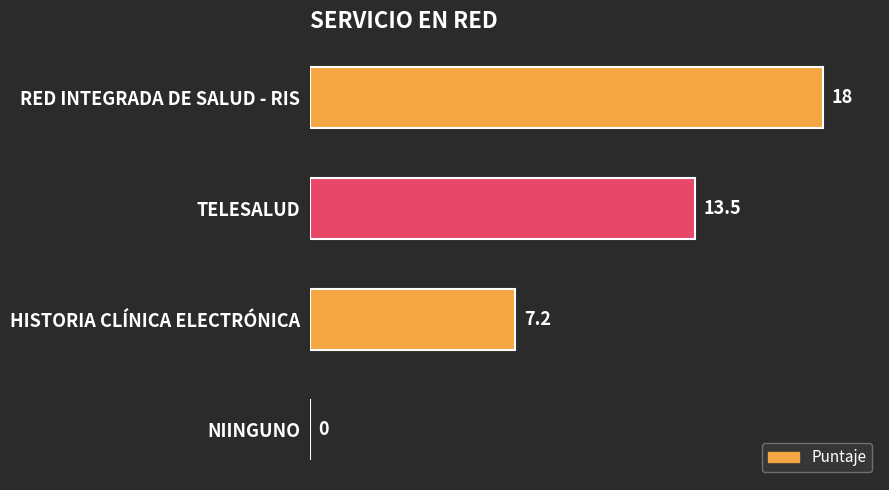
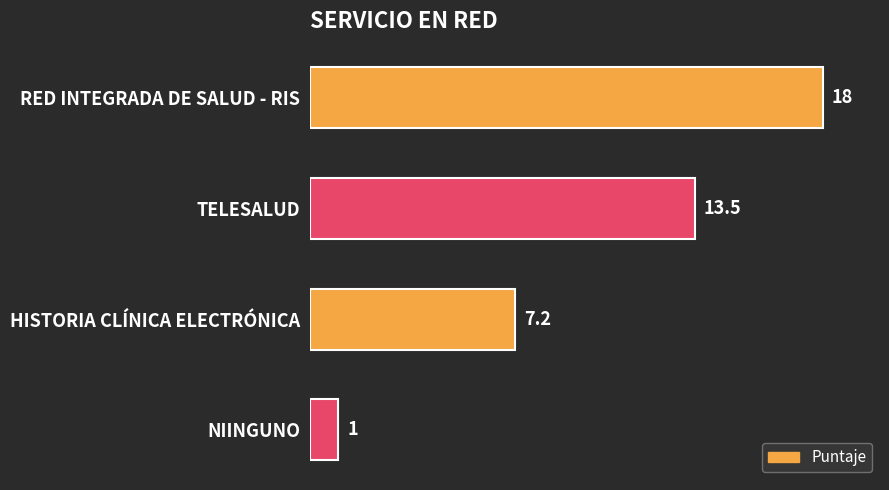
NIINGUNO: 0 -> 1
